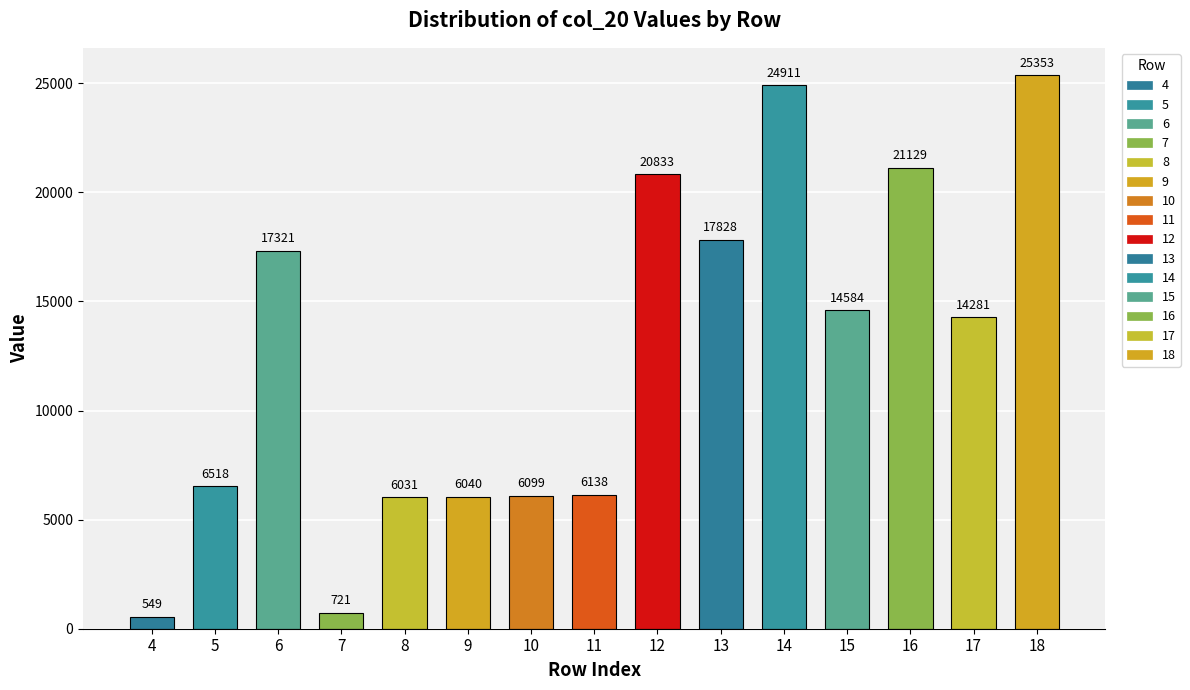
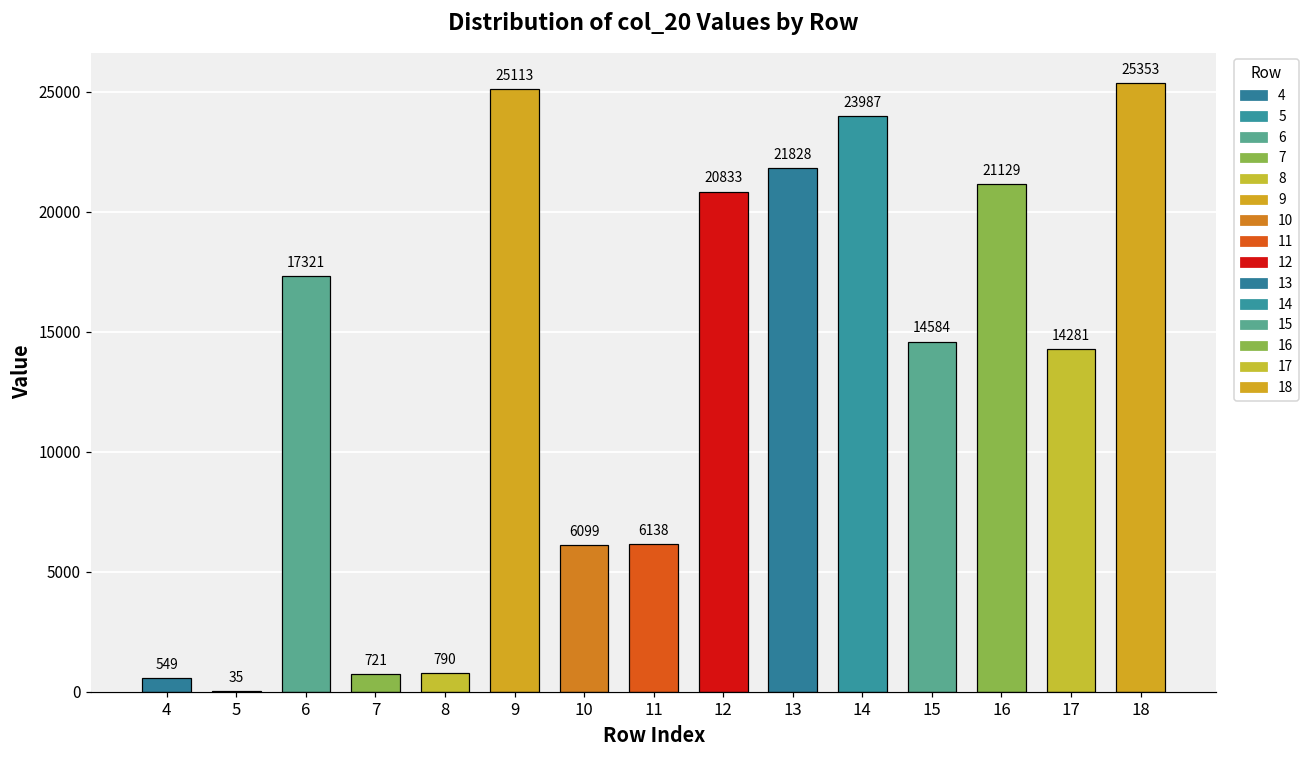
5: 6518 -> 35
8: 6031 -> 790
9: 6040 -> 25113
13: 17828 -> 21828
14: 24911 -> 23987
